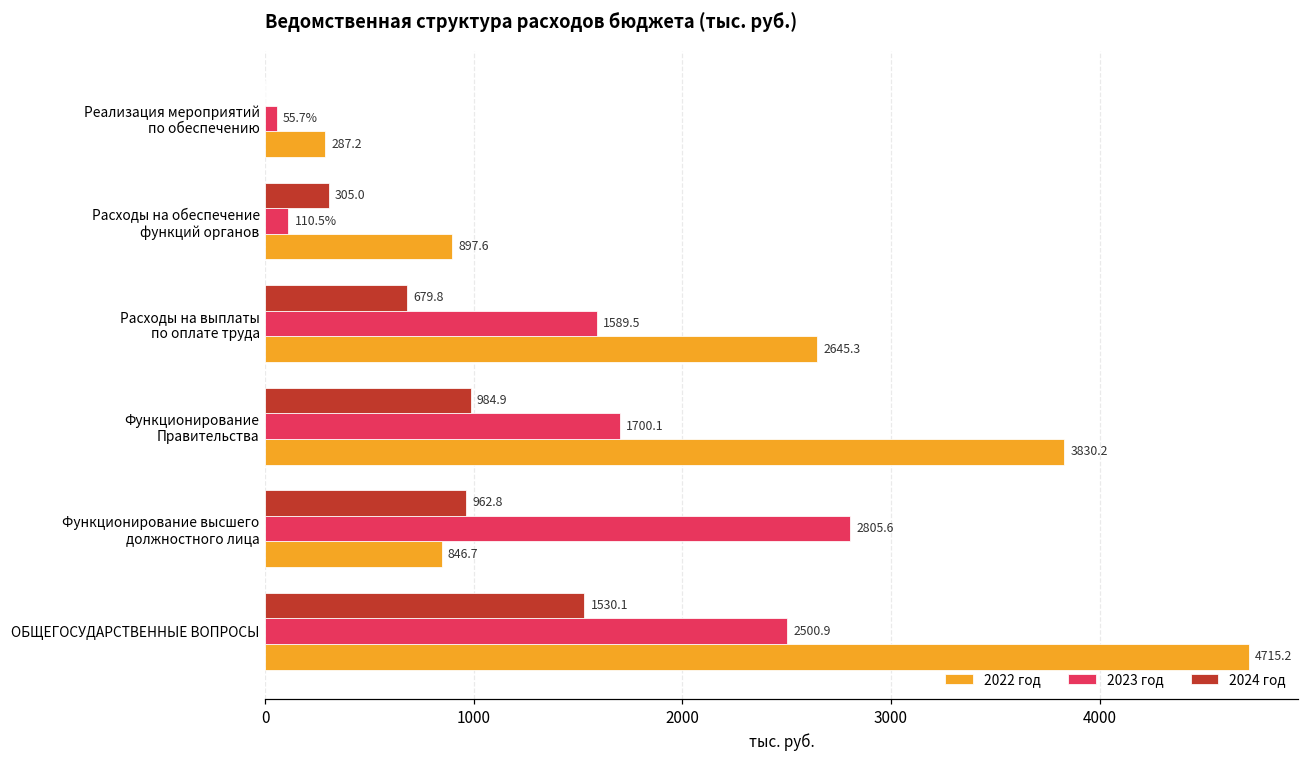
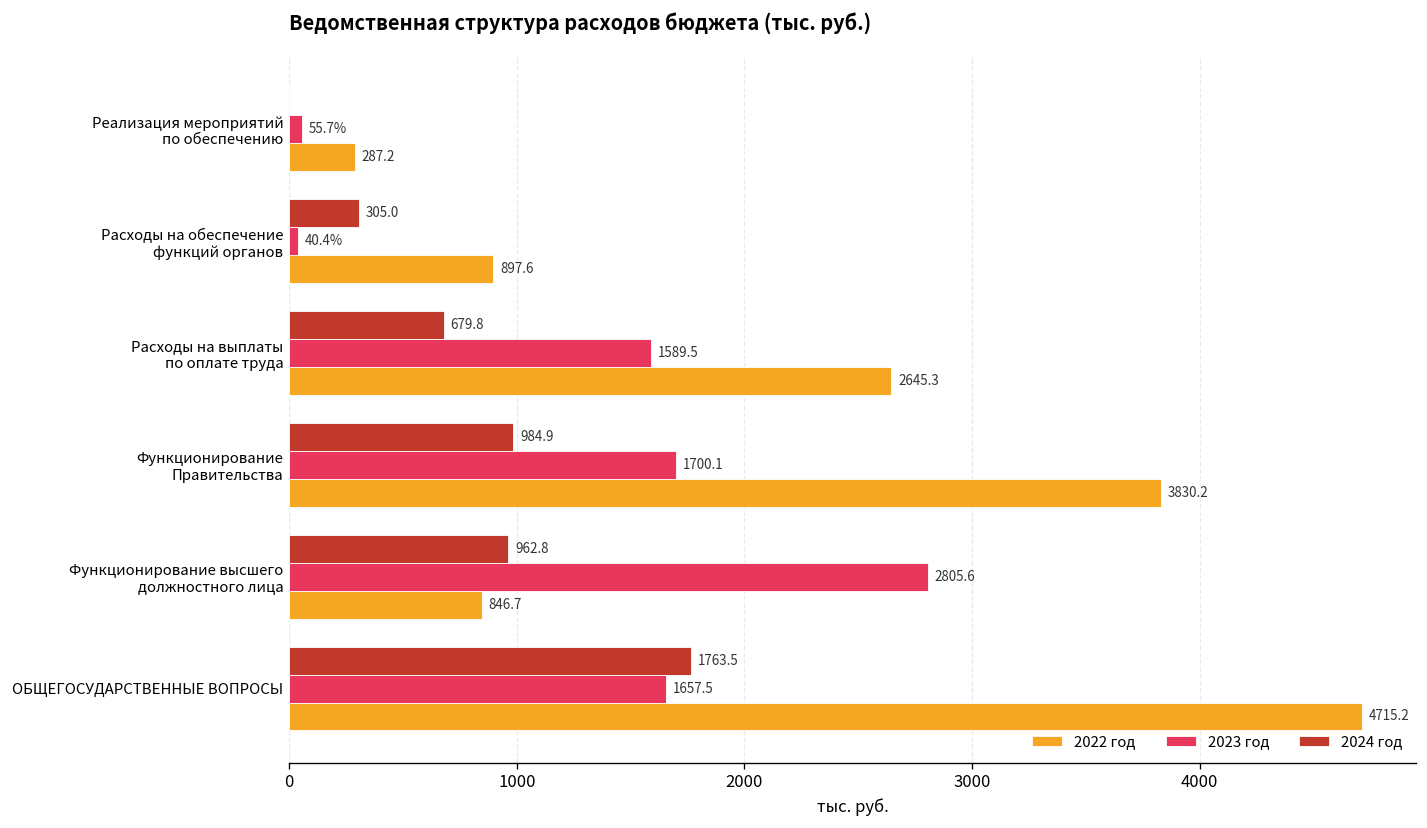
2023 год, Расходы на обеспечение функций органов: 110.5% -> 40.4%
2024 год, ОБЩЕГОСУДАРСТВЕННЫЕ ВОПРОСЫ: 1530.1 -> 1763.5
2023 год, ОБЩЕГОСУДАРСТВЕННЫЕ ВОПРОСЫ: 2500.9 -> 1657.5
